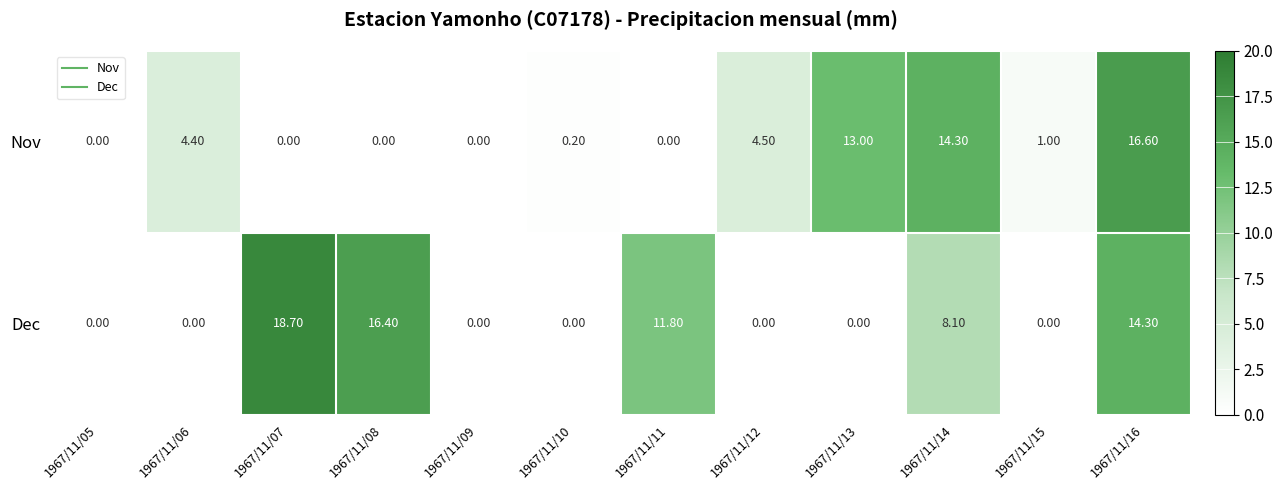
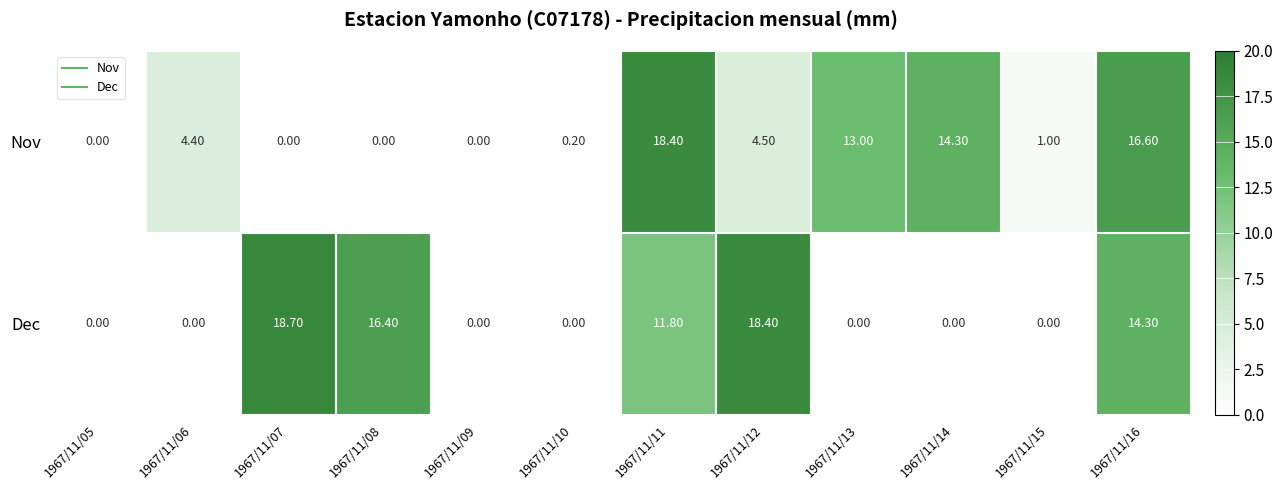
Nov, 1967/11/11: 0.00 -> 18.40
Dec, 1967/11/12: 0.00 -> 18.40
Dec, 1967/11/14: 8.10 -> 0.00
